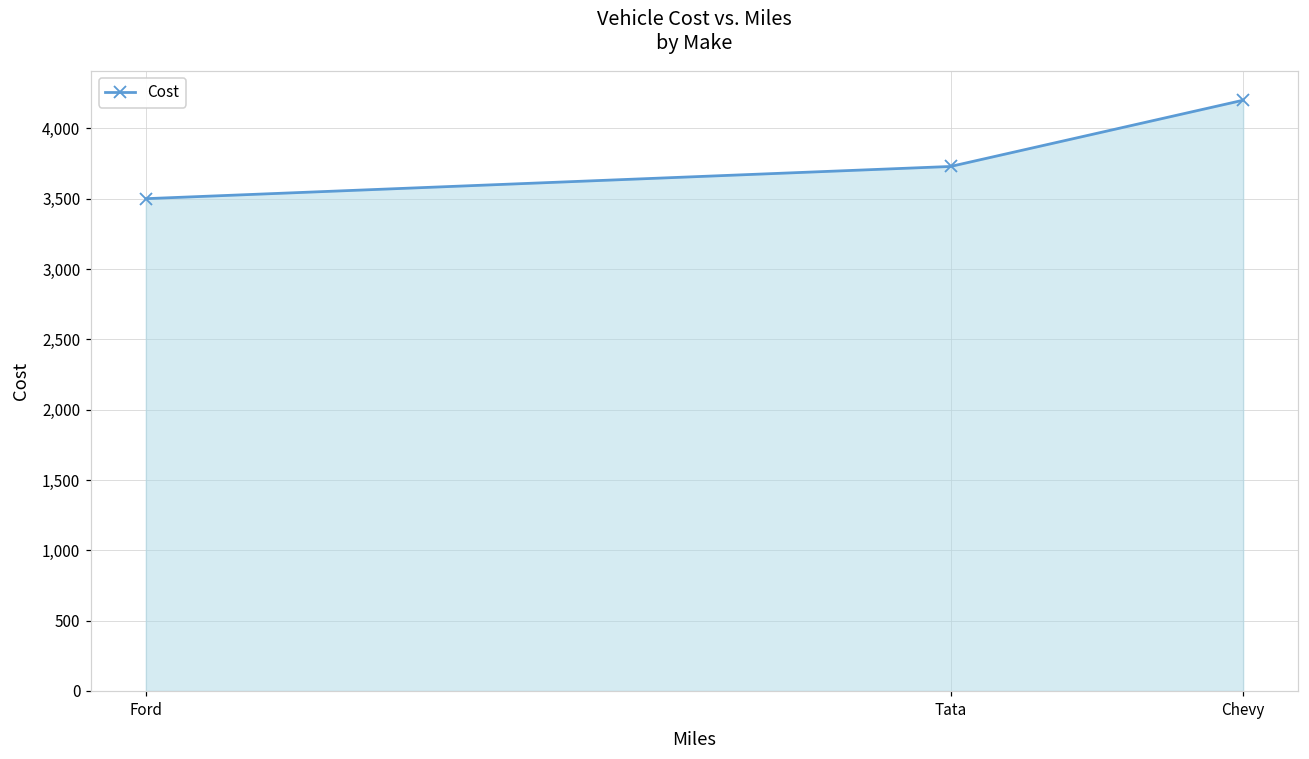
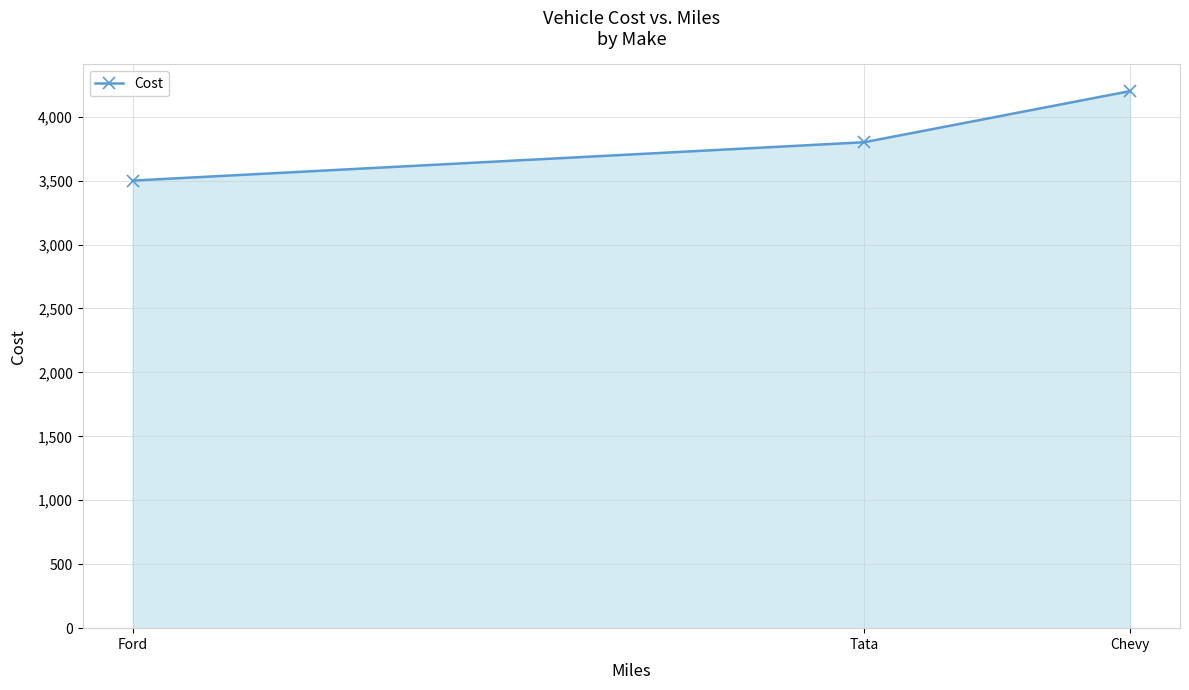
Tata: 3,730 -> 3,800
